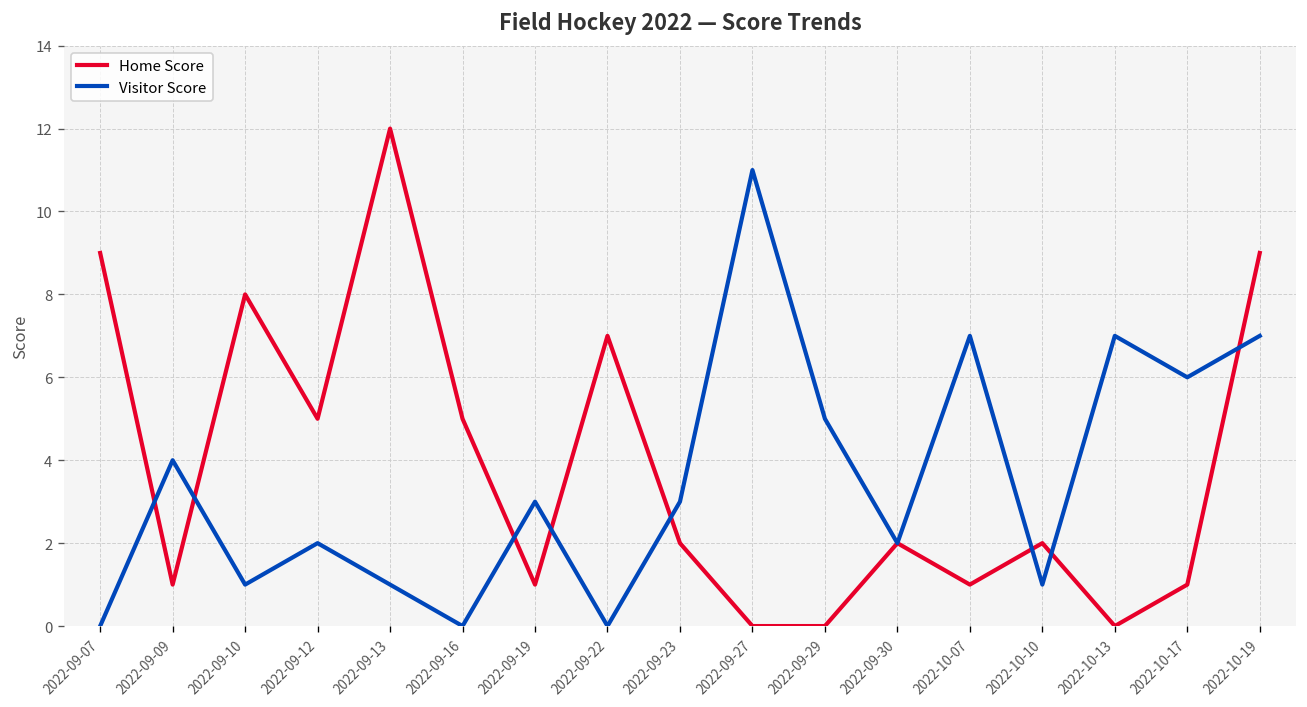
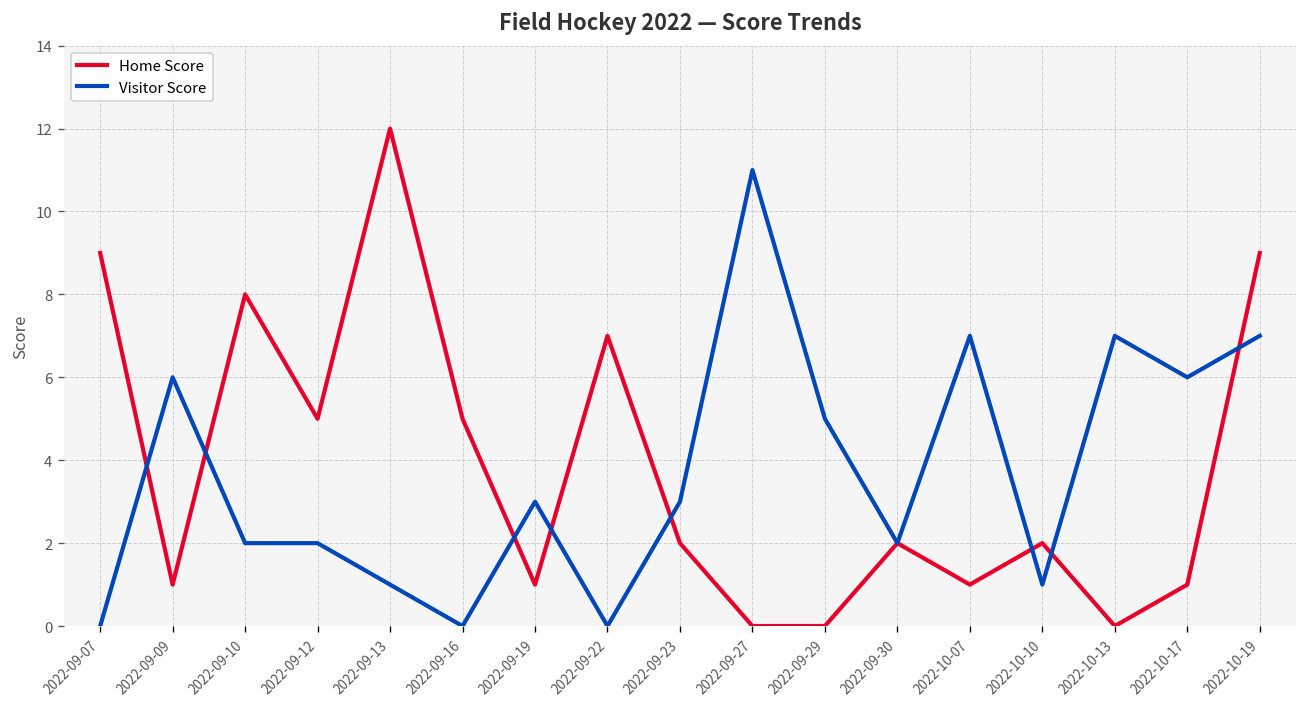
Visitor Score, 2022-09-09: 4 -> 6
Visitor Score, 2022-09-10: 1 -> 2
